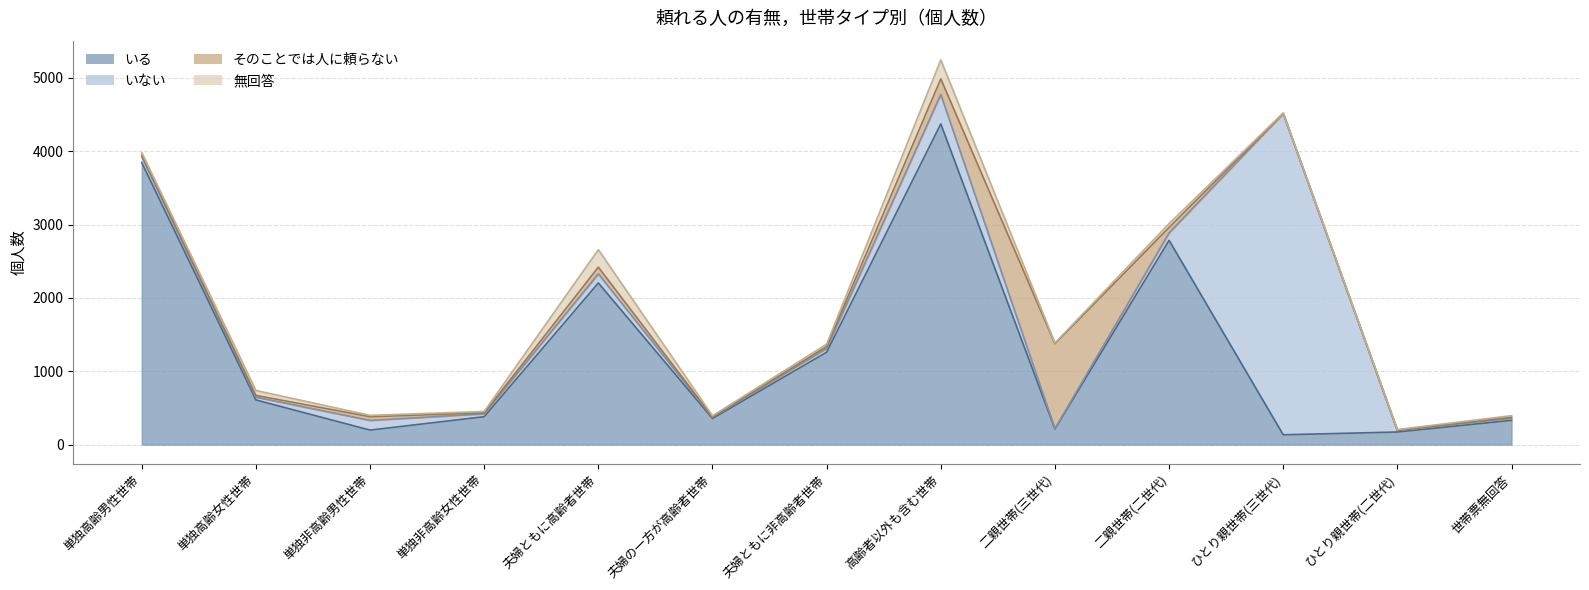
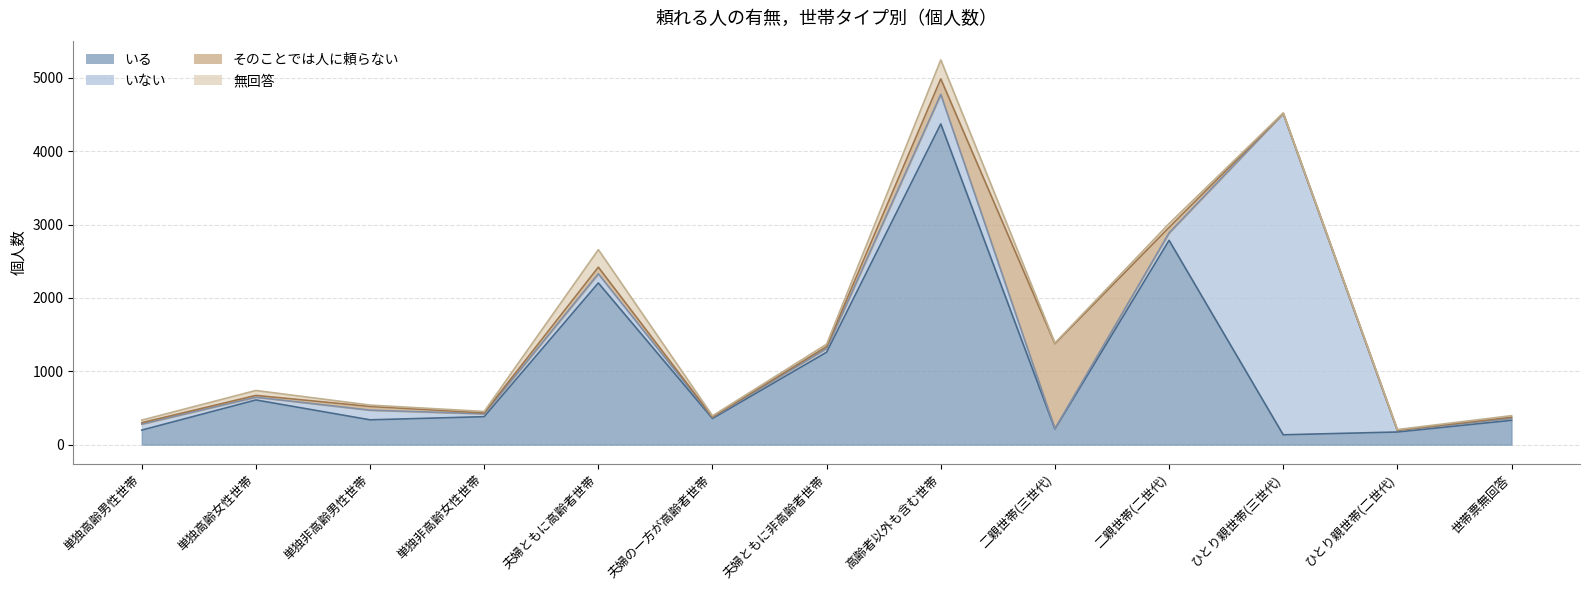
いる, 単独高齢男性世帯: 3800 -> 200
いる, 単独非高齢男性世帯: 200 -> 300
